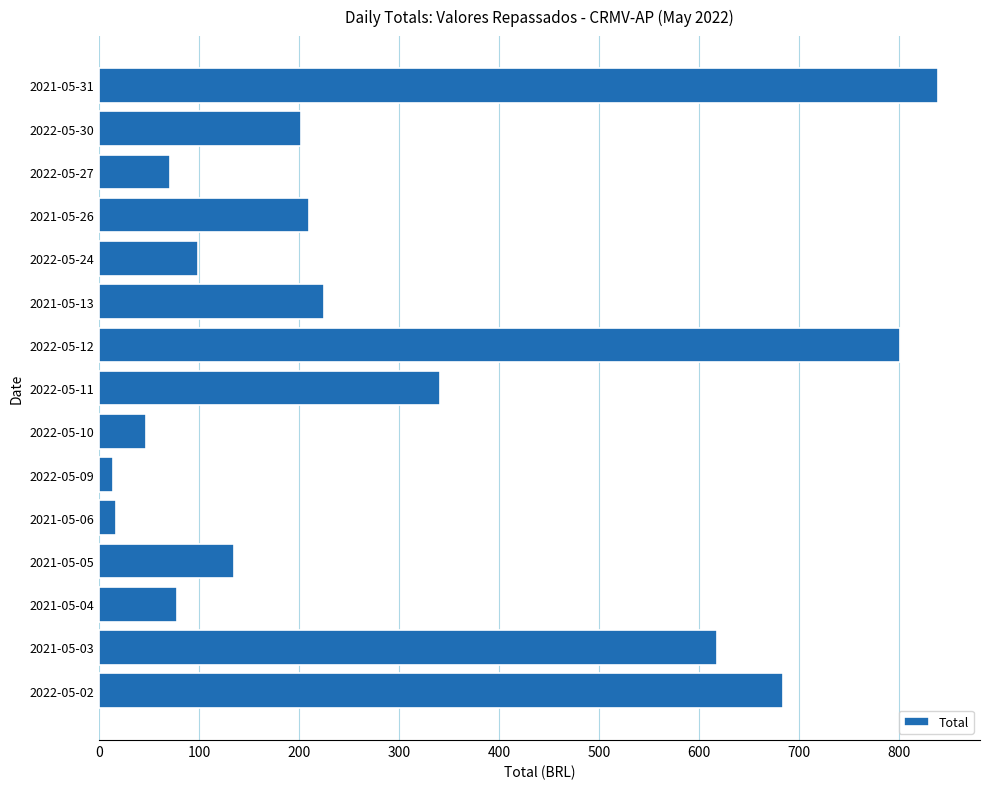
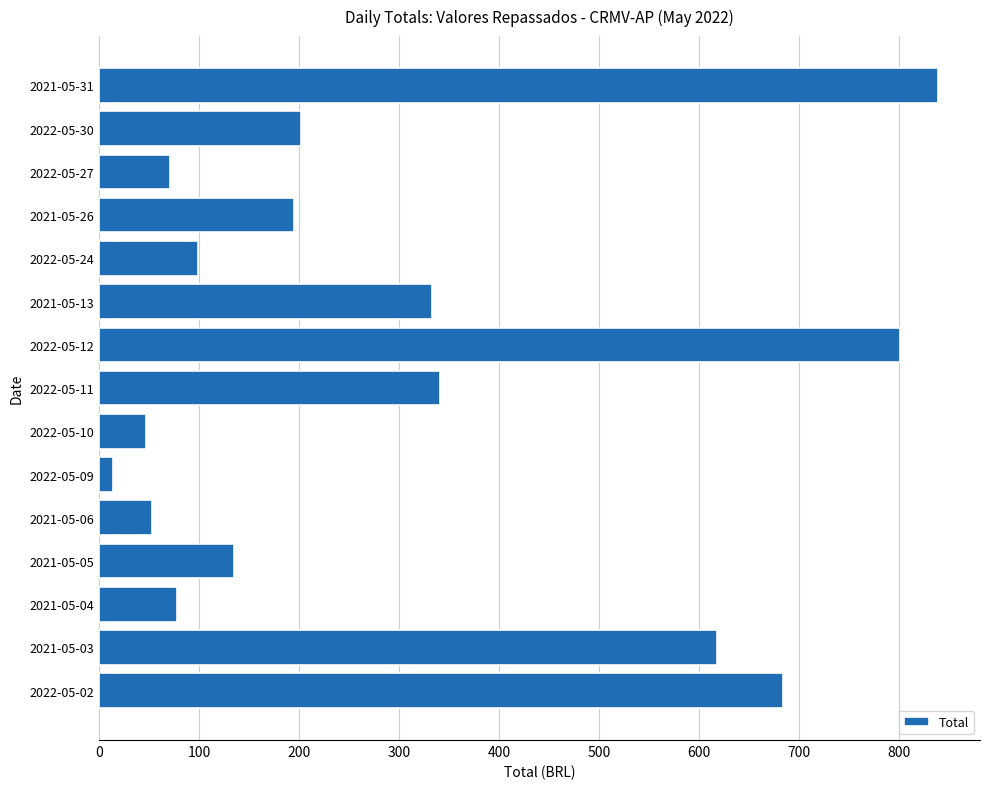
2021-05-26: 210 -> 190
2021-05-13: 230 -> 330
2021-05-06: 20 -> 50
